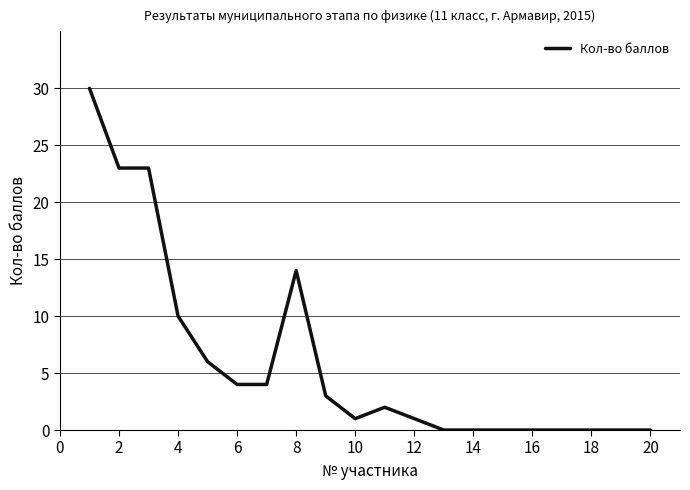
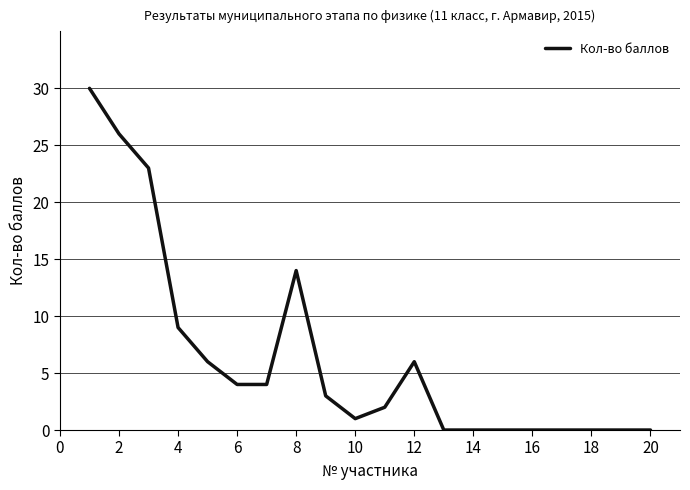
2: 23 -> 26
4: 10 -> 9
12: 1 -> 6
